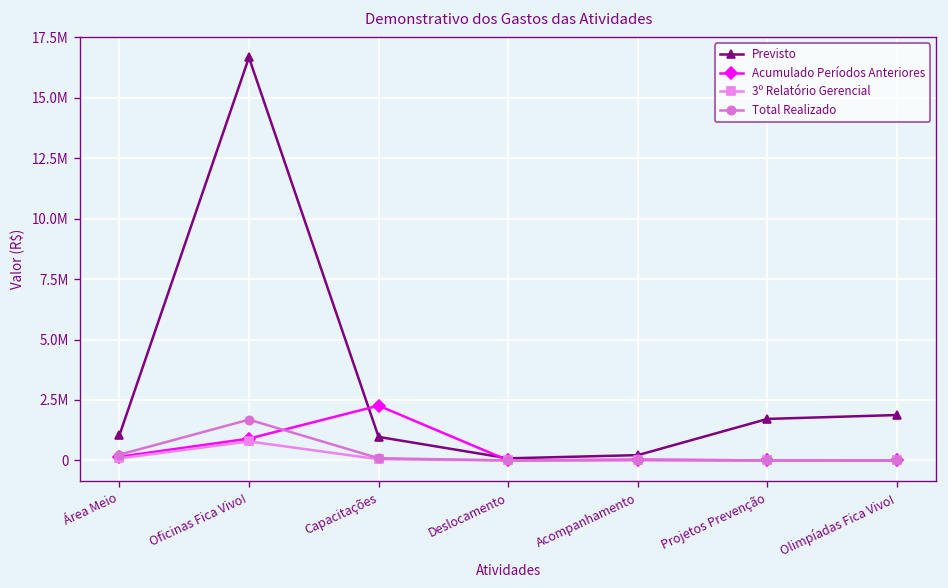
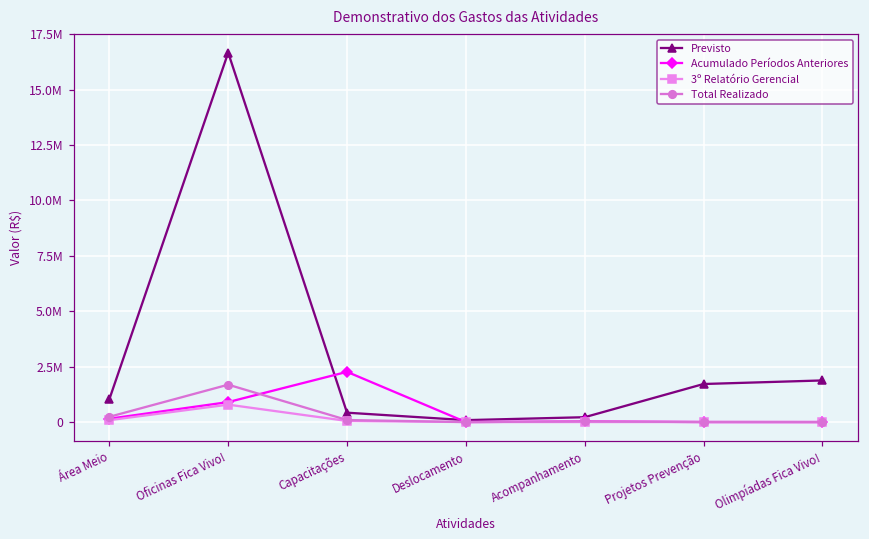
Previsto, Capacitações: 1000000 -> 400000
